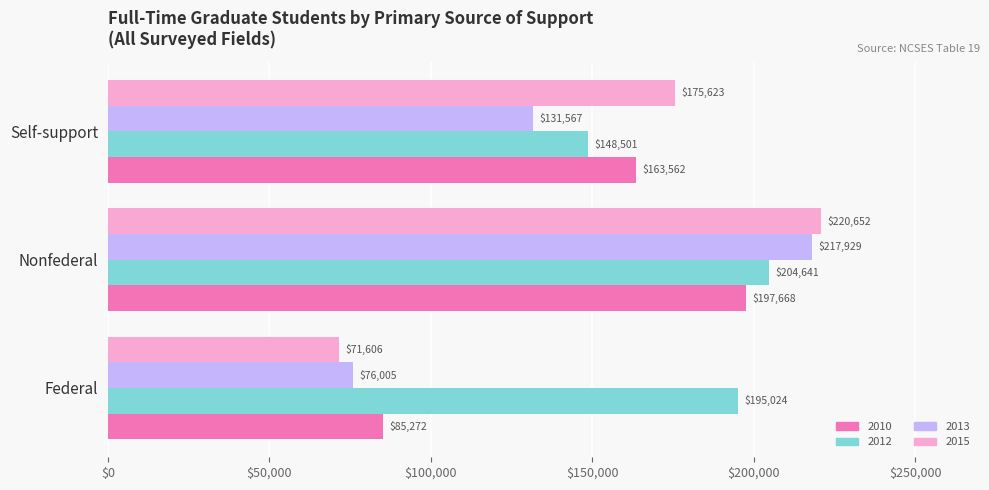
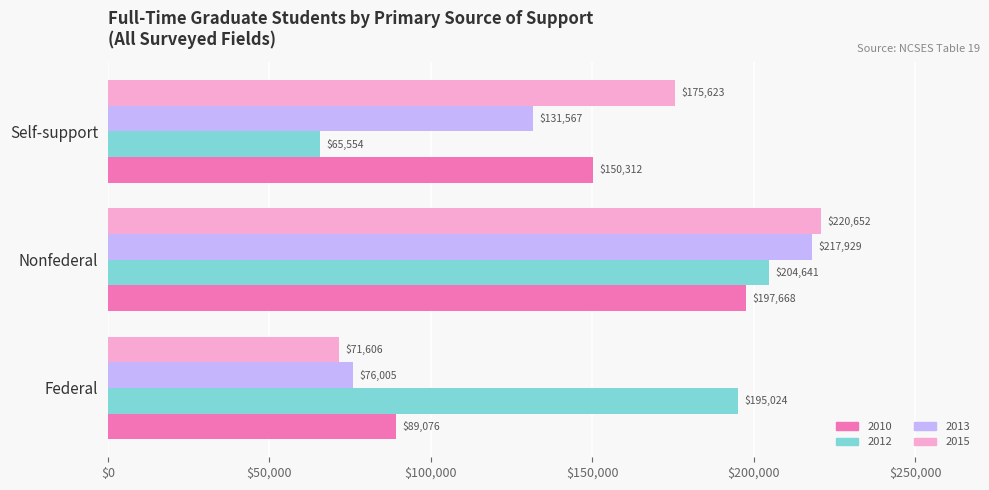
2012, Self-support: $148,501 -> $65,554
2010, Self-support: $163,562 -> $150,312
2010, Federal: $85,272 -> $89,076
